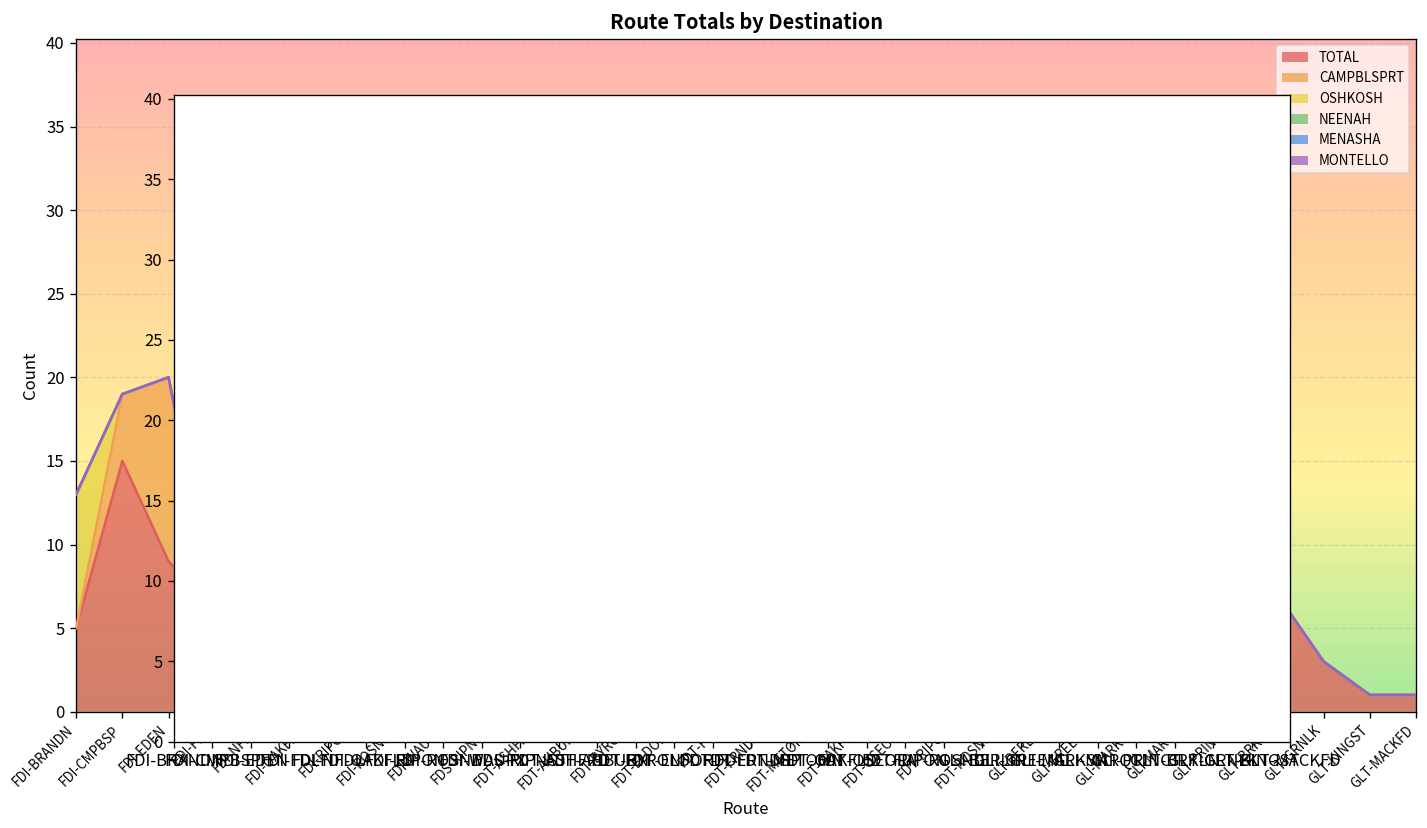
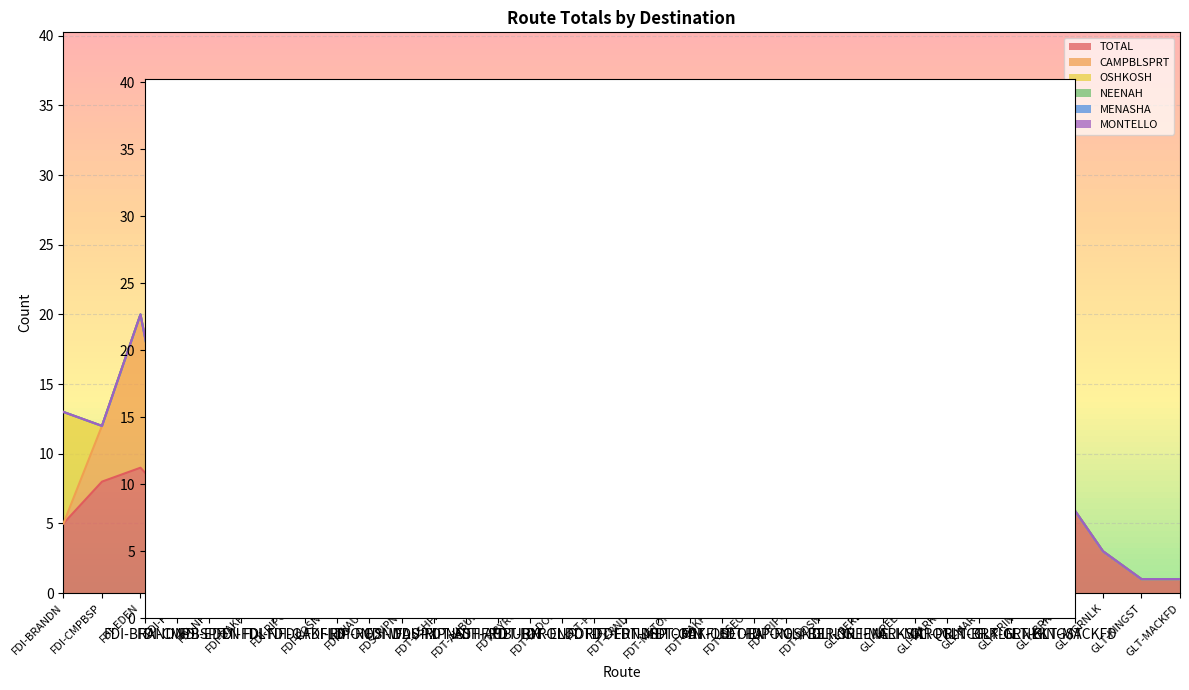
Route Totals by Destination, TOTAL, FDI-CMPBSP: 15 -> 8
